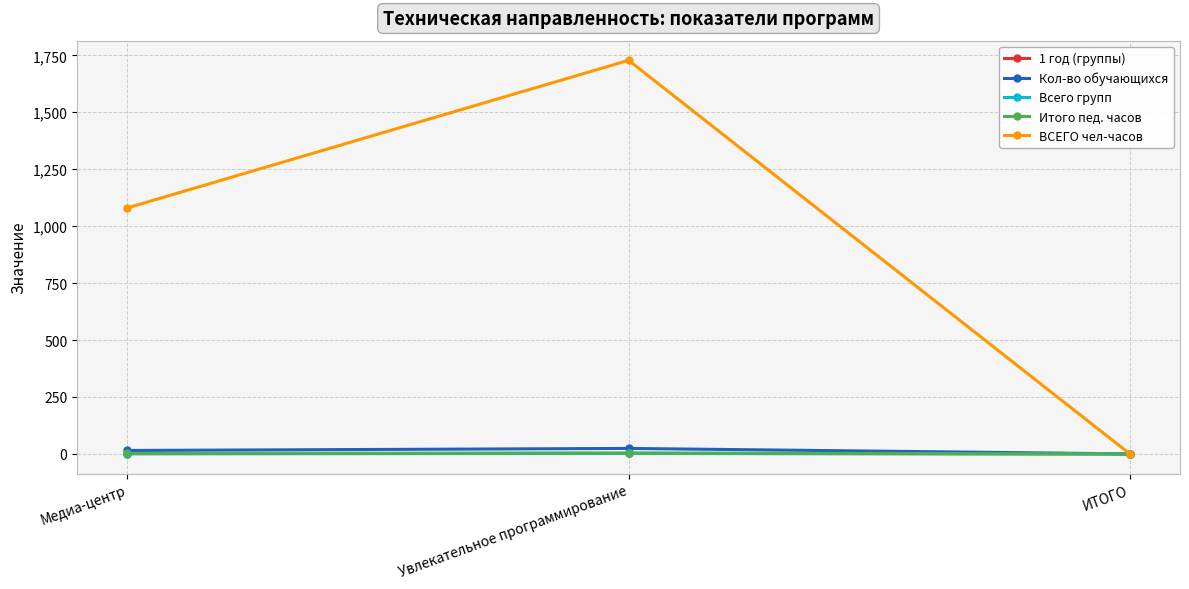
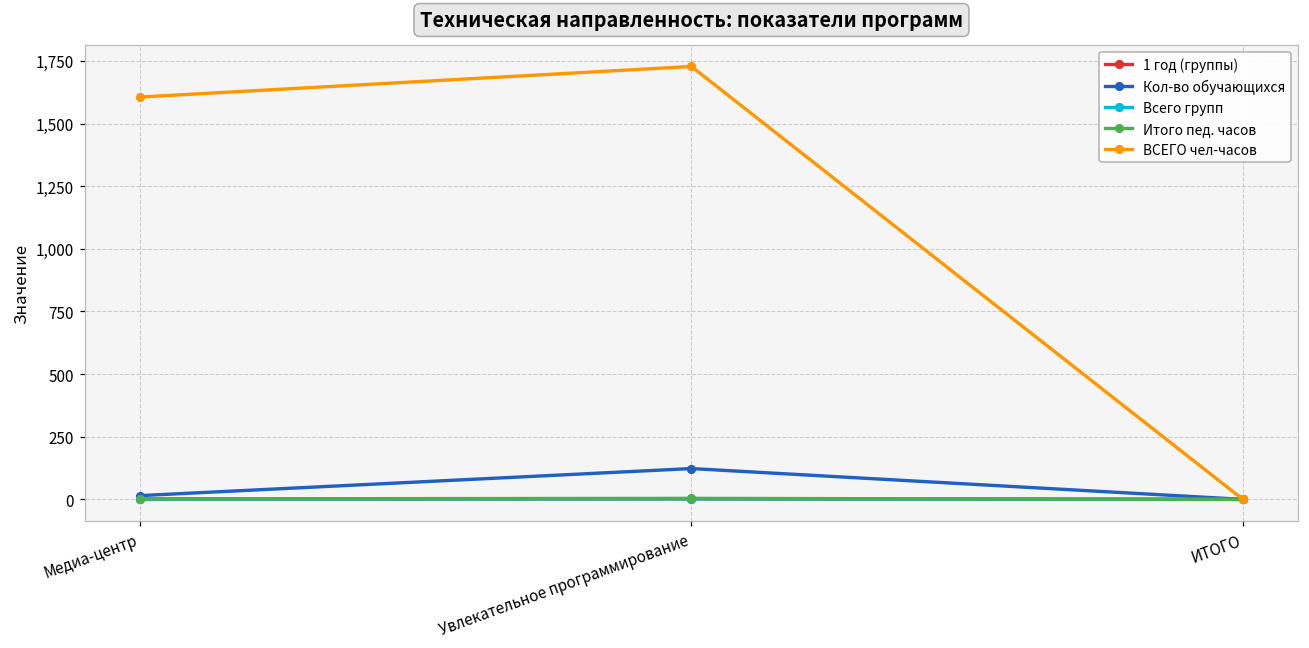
ВСЕГО чел-часов, Медиа-центр: 1,080 -> 1,610
Кол-во обучающихся, Увлекательное программирование: 20 -> 120
